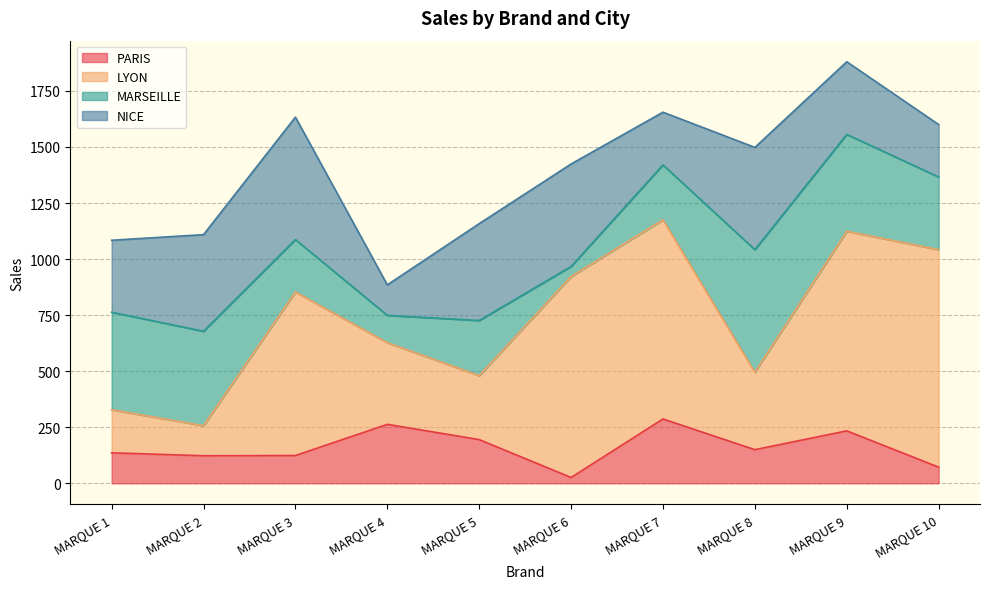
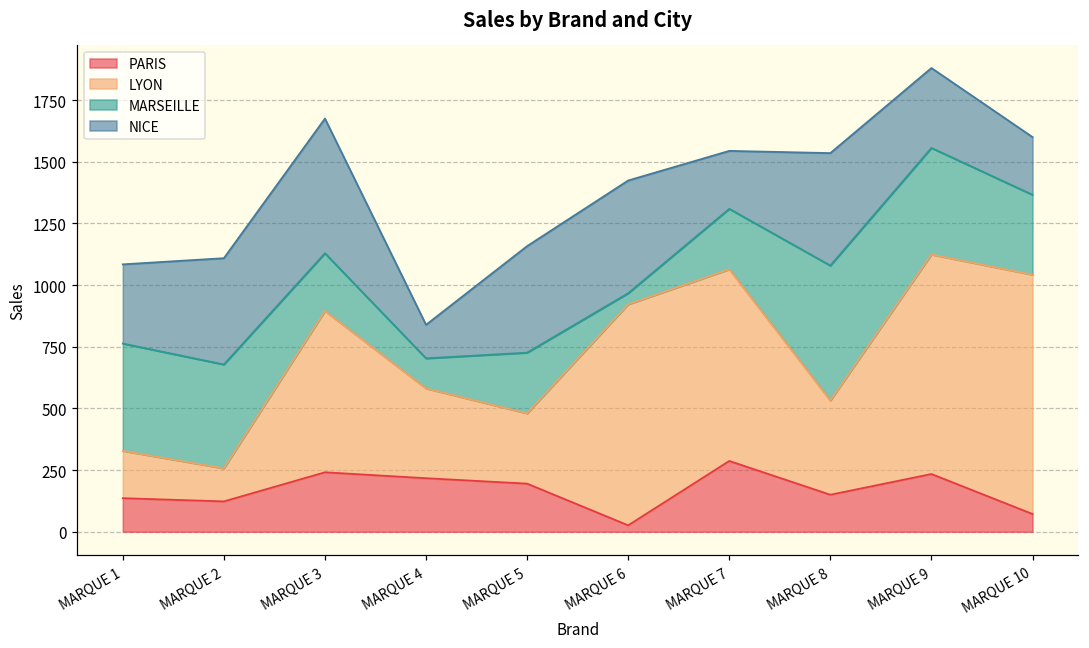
PARIS, MARQUE 3: 120 -> 240
LYON, MARQUE 3: 730 -> 650
PARIS, MARQUE 4: 260 -> 220
LYON, MARQUE 7: 890 -> 780
LYON, MARQUE 8: 350 -> 380
